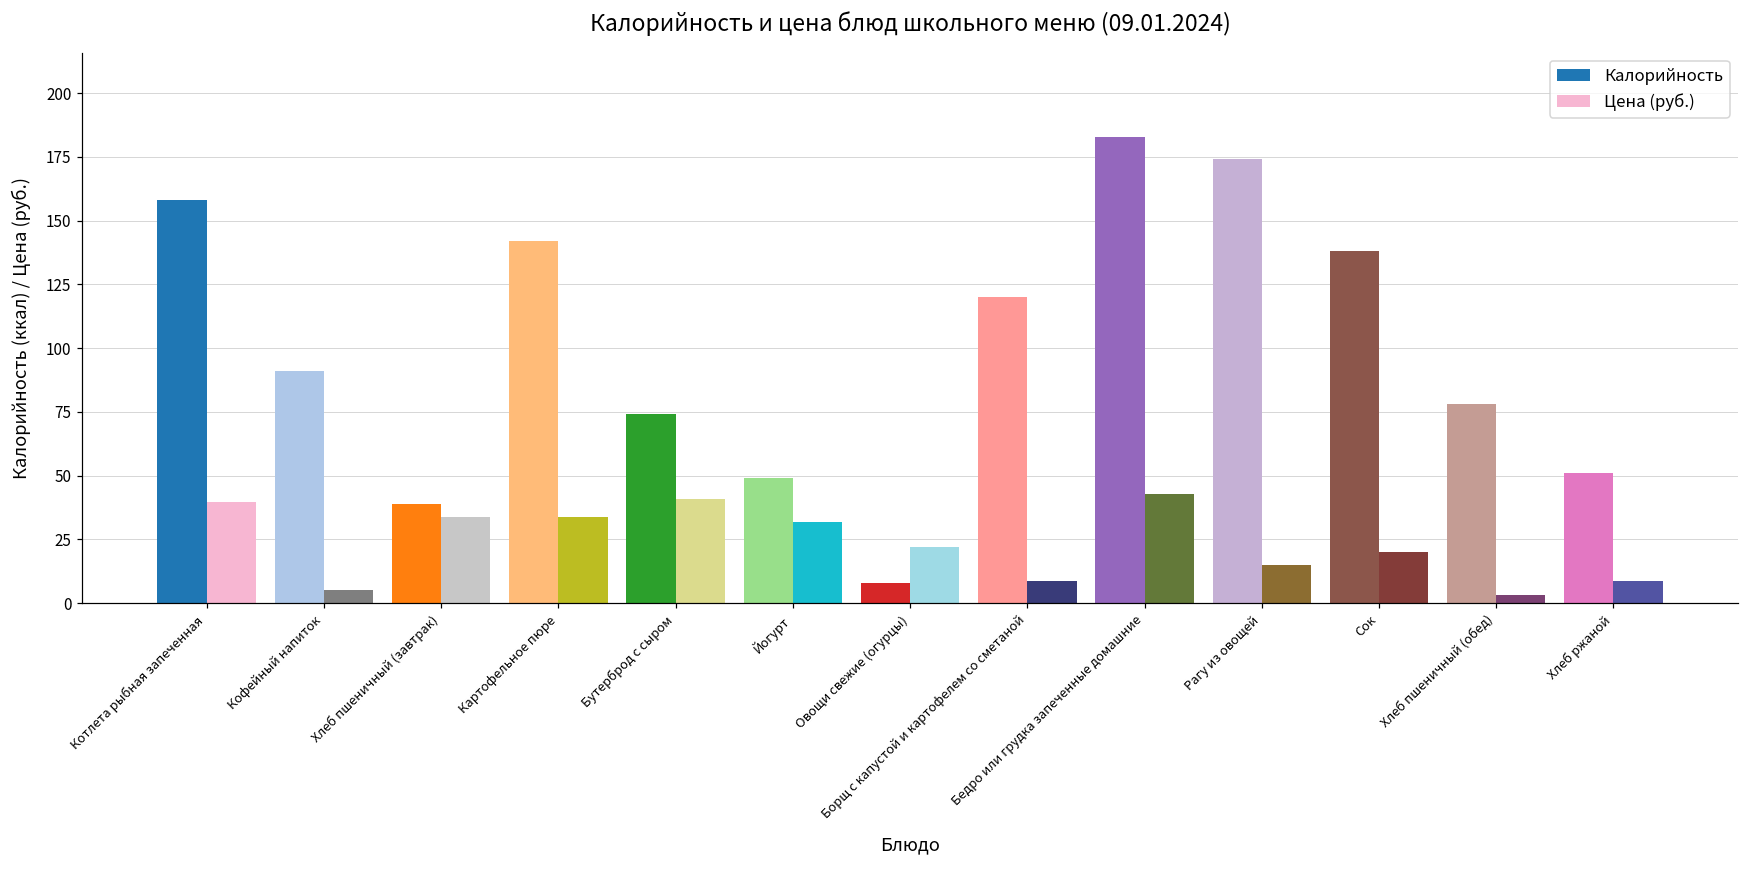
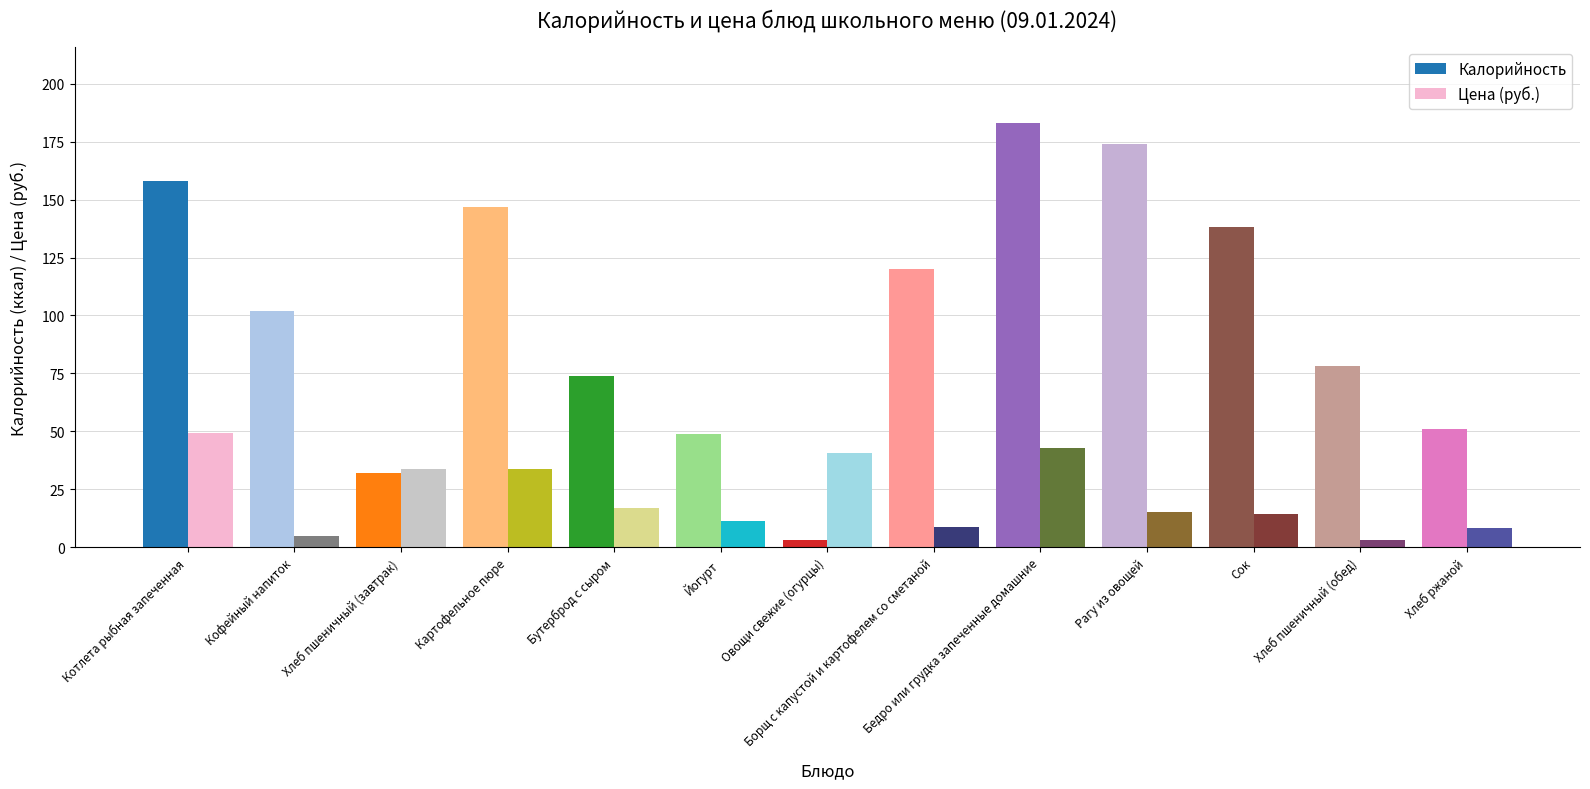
Цена (руб.), Котлета рыбная запеченная: 40 -> 49
Калорийность, Кофейный напиток: 91 -> 102
Калорийность, Хлеб пшеничный (завтрак): 39 -> 32
Калорийность, Картофельное пюре: 142 -> 147
Цена (руб.), Бутерброд с сыром: 41 -> 17
Цена (руб.), Йогурт: 32 -> 11
Калорийность, Овощи свежие (огурцы): 8 -> 3
Цена (руб.), Овощи свежие (огурцы): 22 -> 41
Цена (руб.), Сок: 20 -> 14
